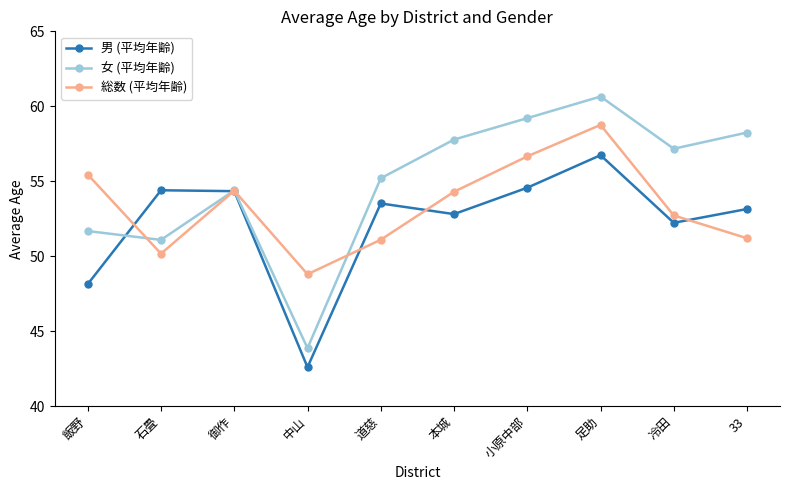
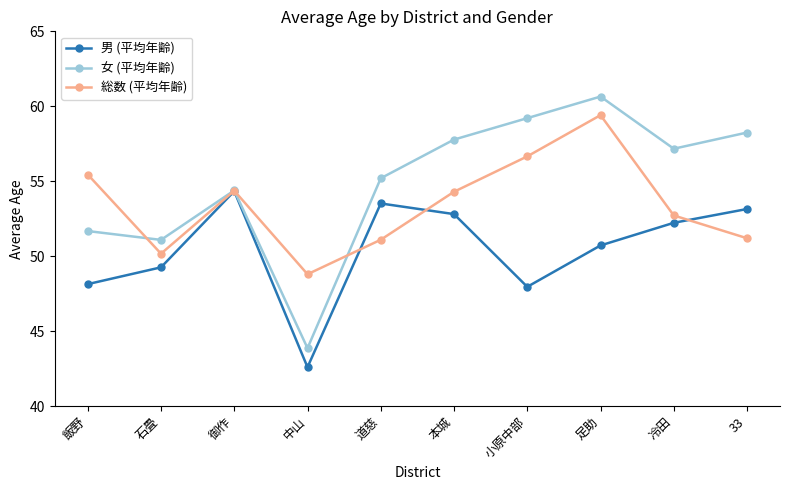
男 (平均年齢), 石畳: 54.4 -> 49.3
男 (平均年齢), 小原中部: 54.6 -> 48.0
男 (平均年齢), 足助: 56.7 -> 50.7
総数 (平均年齢), 足助: 58.8 -> 59.4
